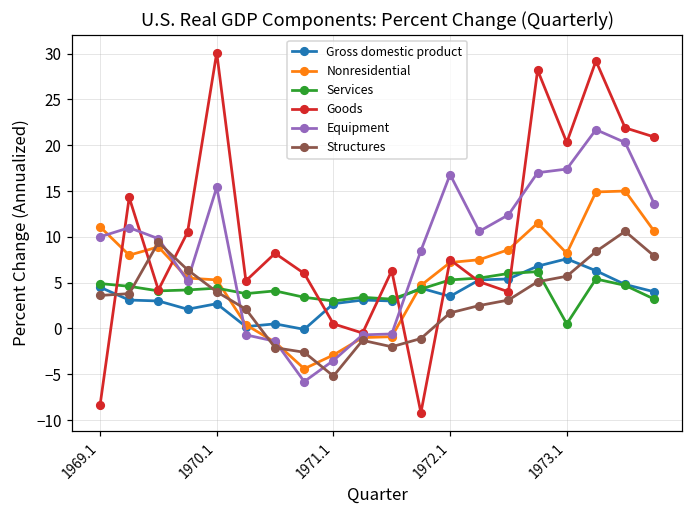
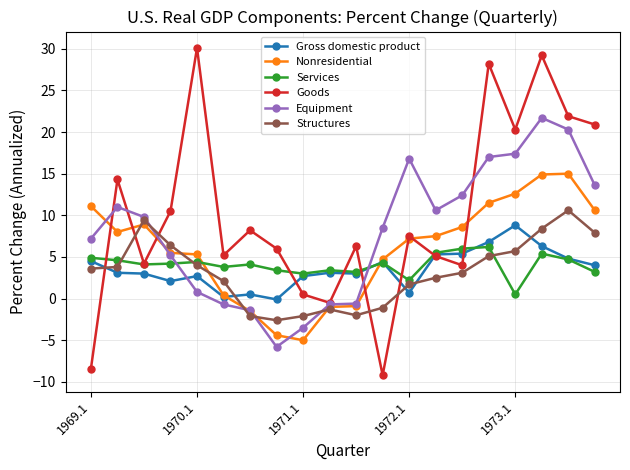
Equipment, 1969.1: 10 -> 7
Equipment, 1970.1: 15 -> 1
Nonresidential, 1971.1: -3 -> -5
Structures, 1971.1: -5 -> -2
Gross domestic product, 1972.1: 4 -> 1
Services, 1972.1: 5 -> 2
Gross domestic product, 1973.1: 8 -> 9
Nonresidential, 1973.1: 8 -> 13
